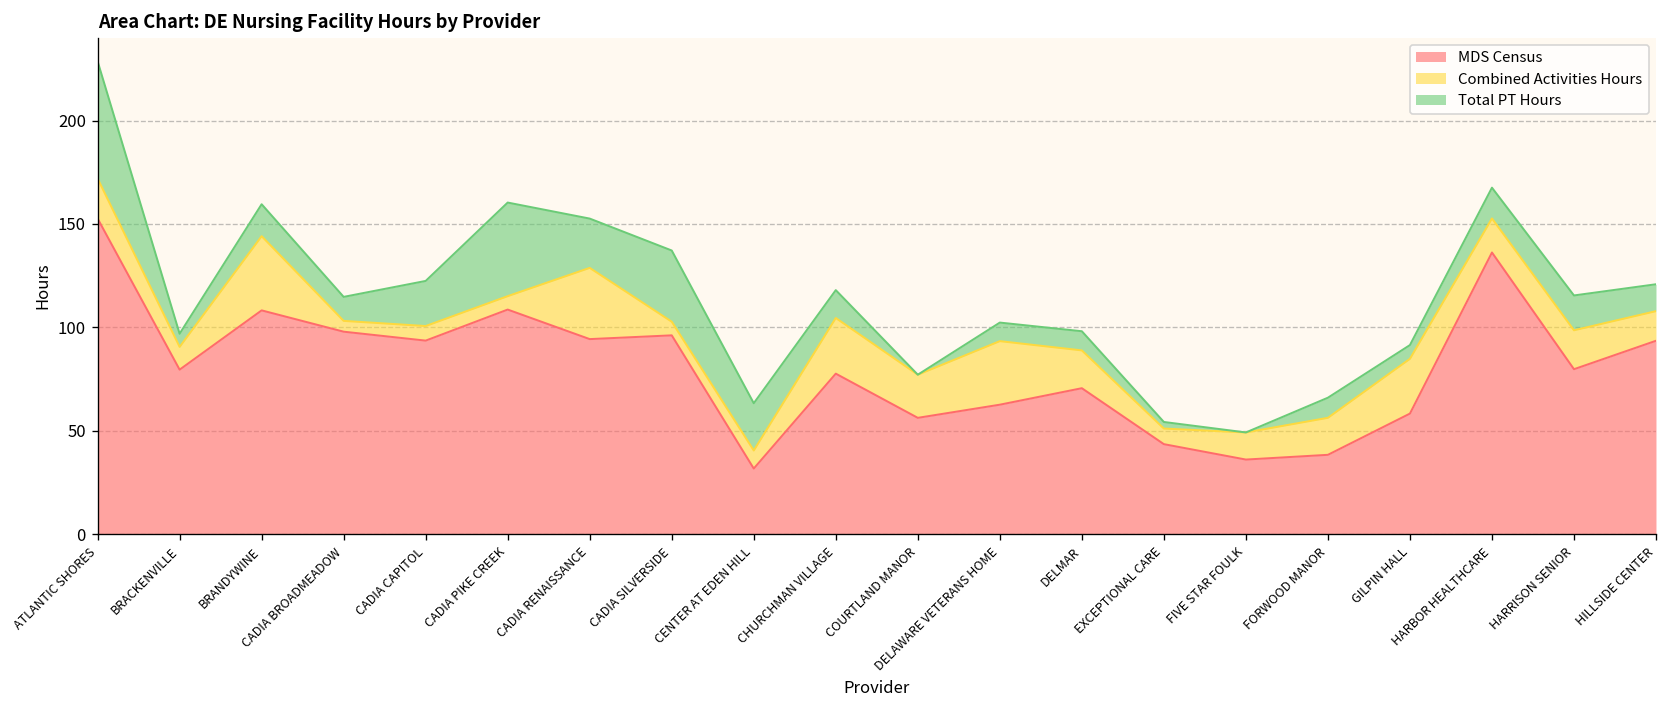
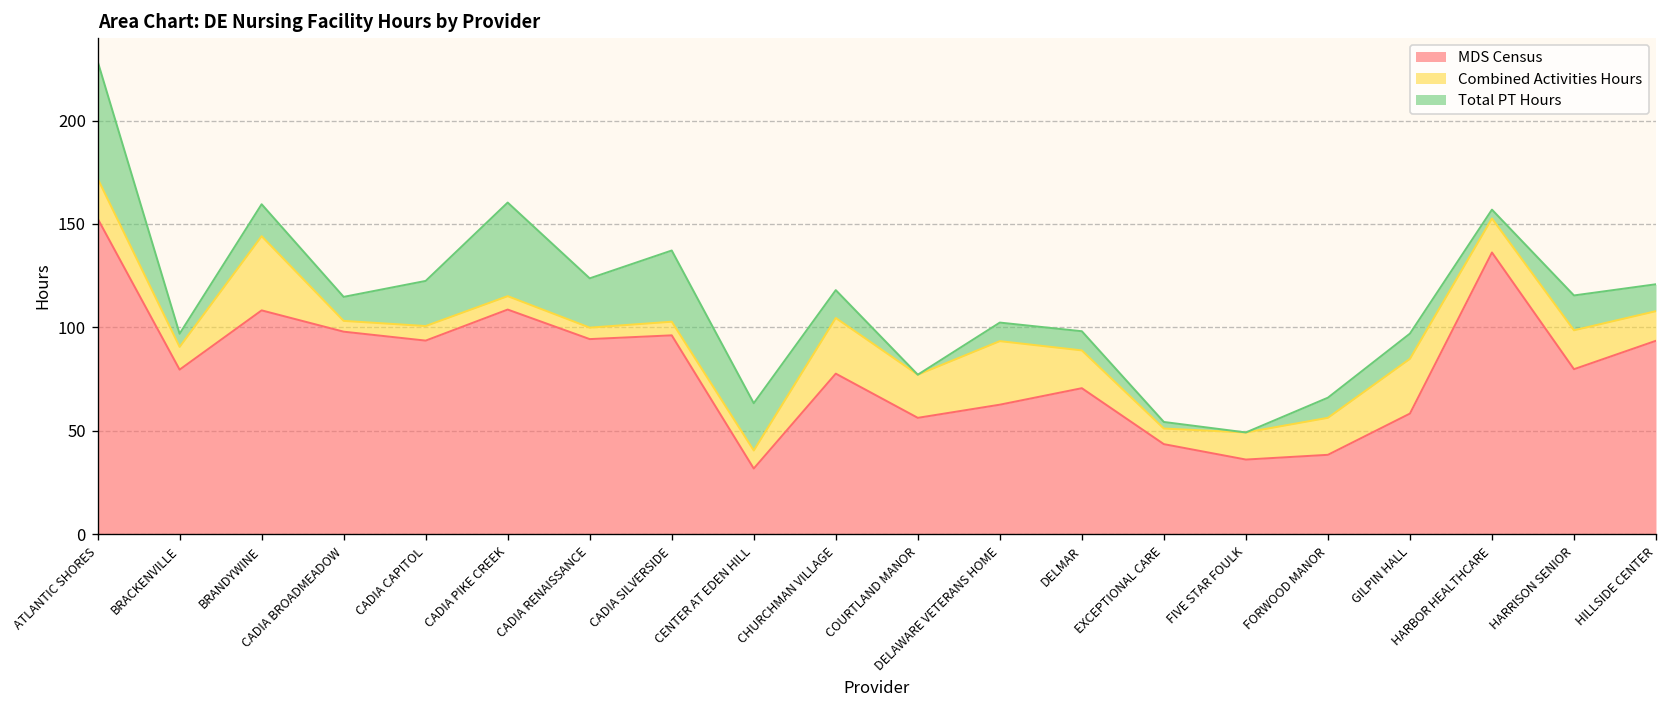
Combined Activities Hours, CADIA RENAISSANCE: 34 -> 6
Total PT Hours, GILPIN HALL: 7 -> 12
Total PT Hours, HARBOR HEALTHCARE: 15 -> 4
